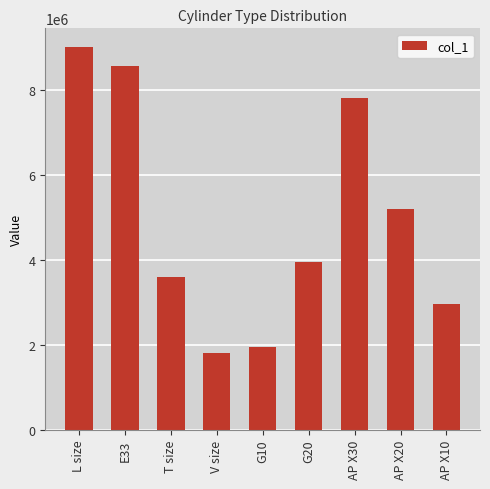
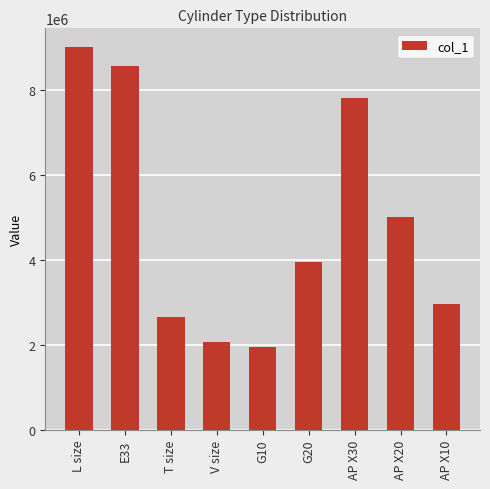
T size: 3600000 -> 2700000
V size: 1800000 -> 2100000
AP X20: 5200000 -> 5000000
